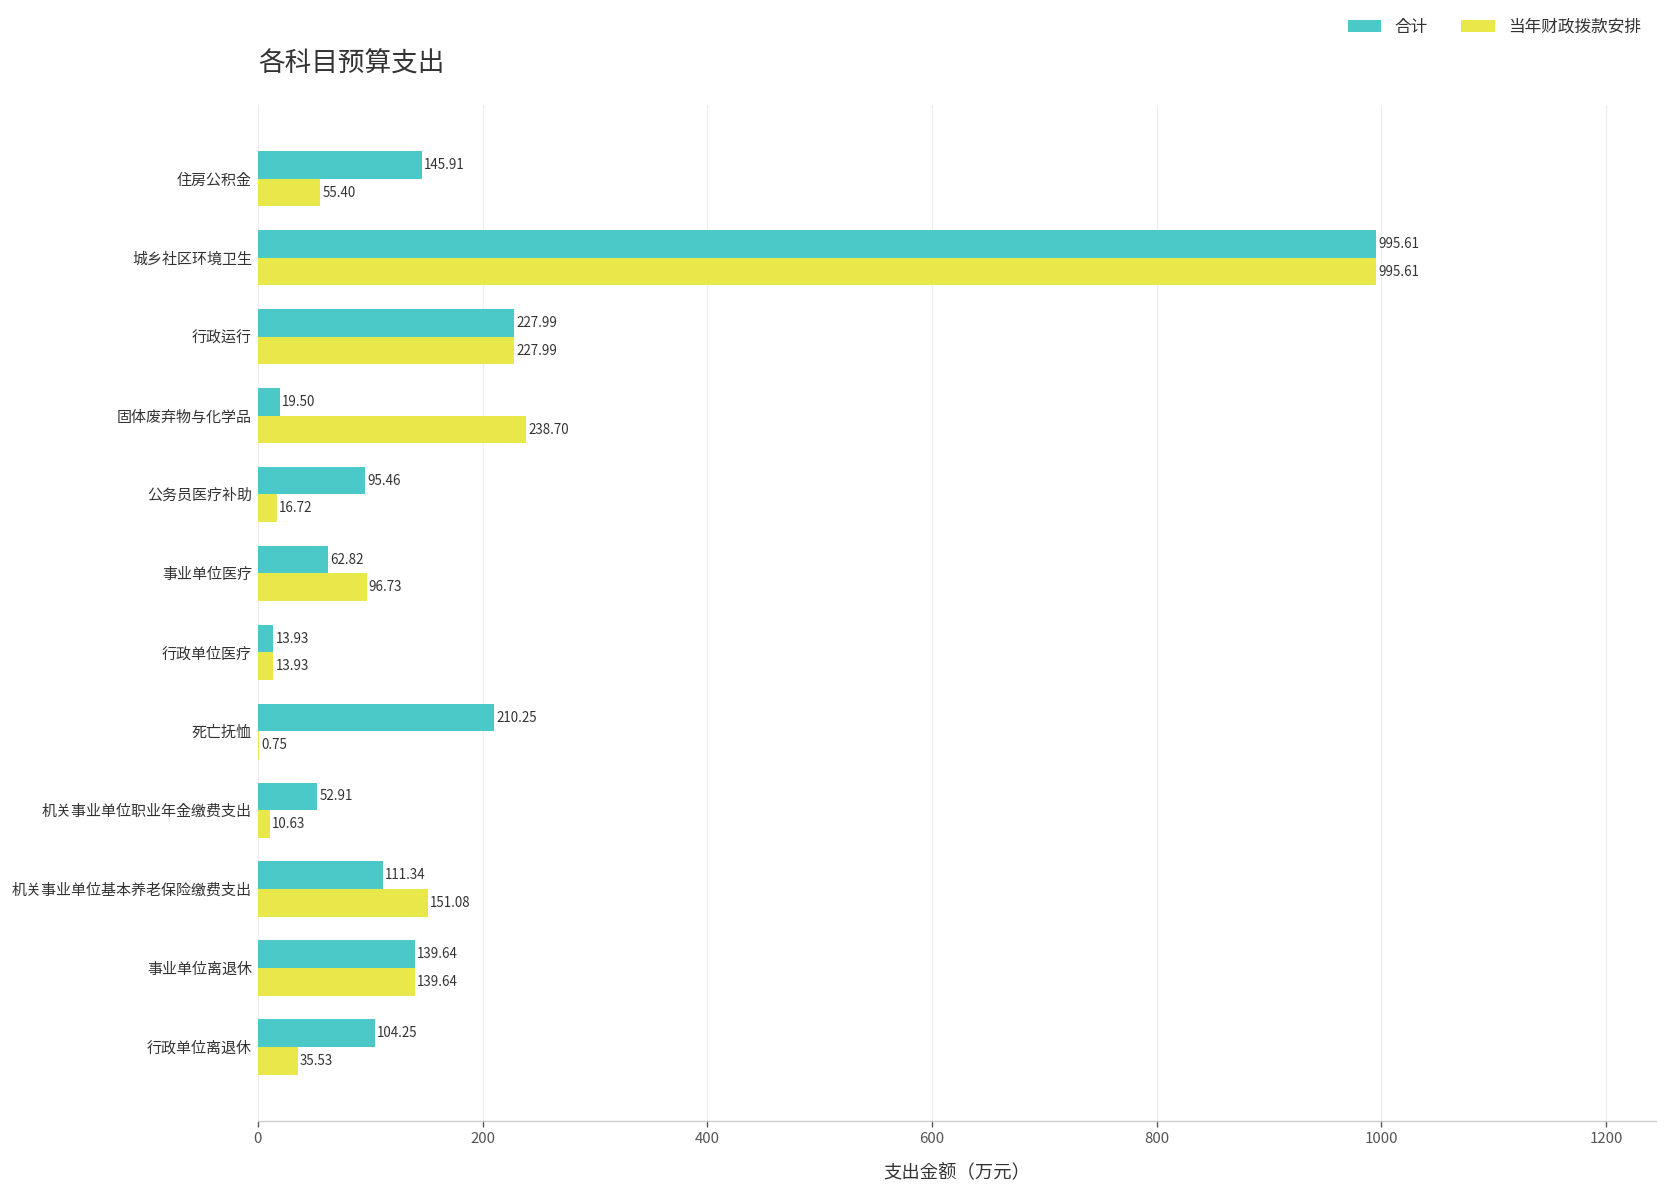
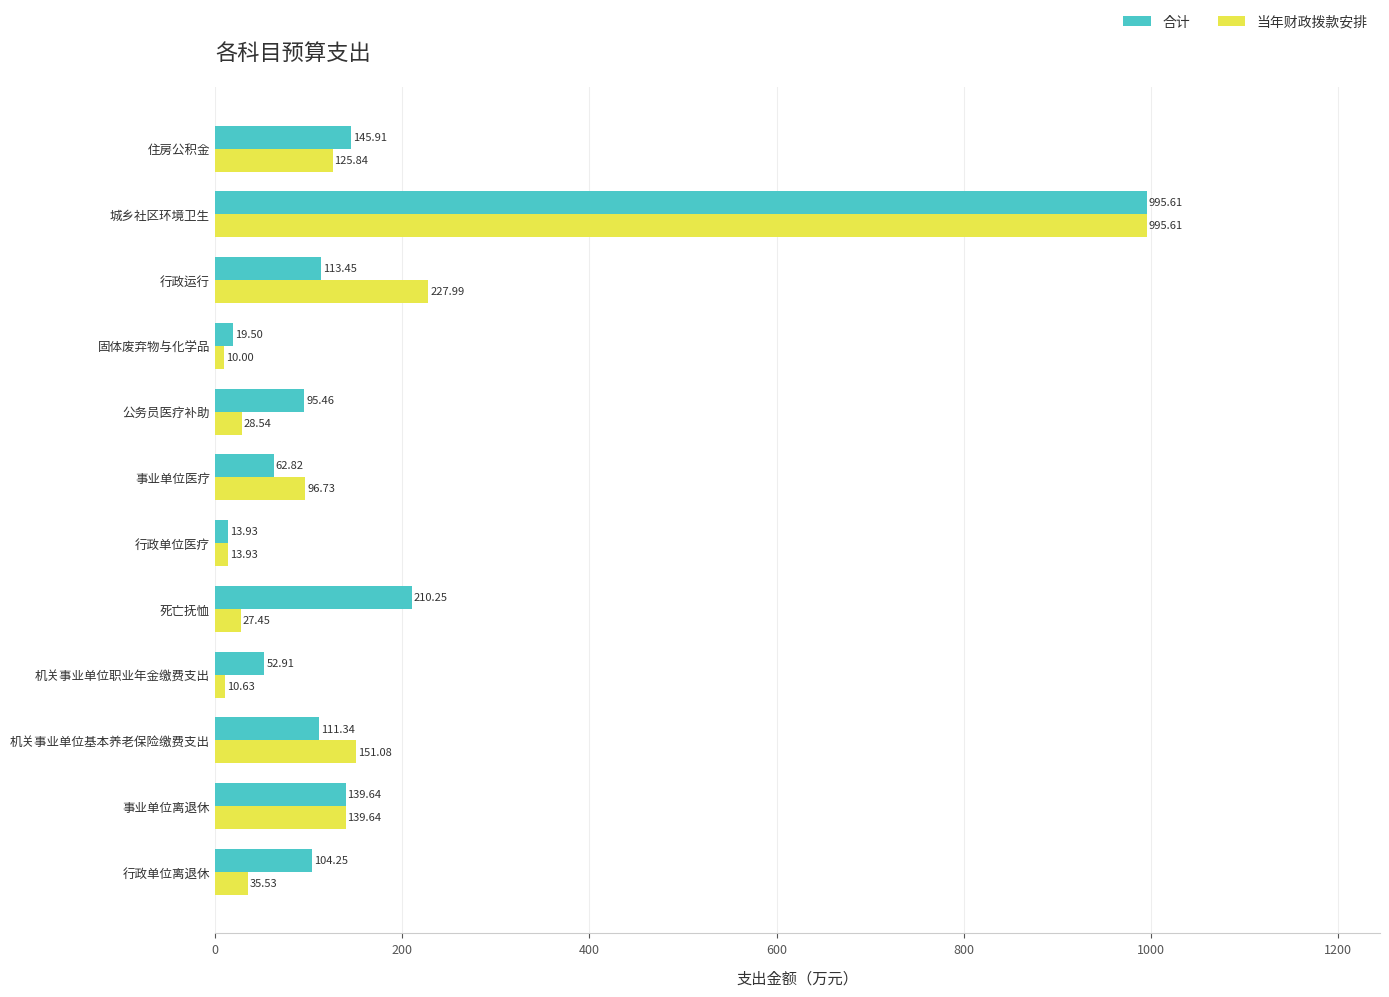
当年财政拨款安排, 住房公积金: 55.40 -> 125.84
合计, 行政运行: 227.99 -> 113.45
当年财政拨款安排, 固体废弃物与化学品: 238.70 -> 10.00
当年财政拨款安排, 公务员医疗补助: 16.72 -> 28.54
当年财政拨款安排, 死亡抚恤: 0.75 -> 27.45
